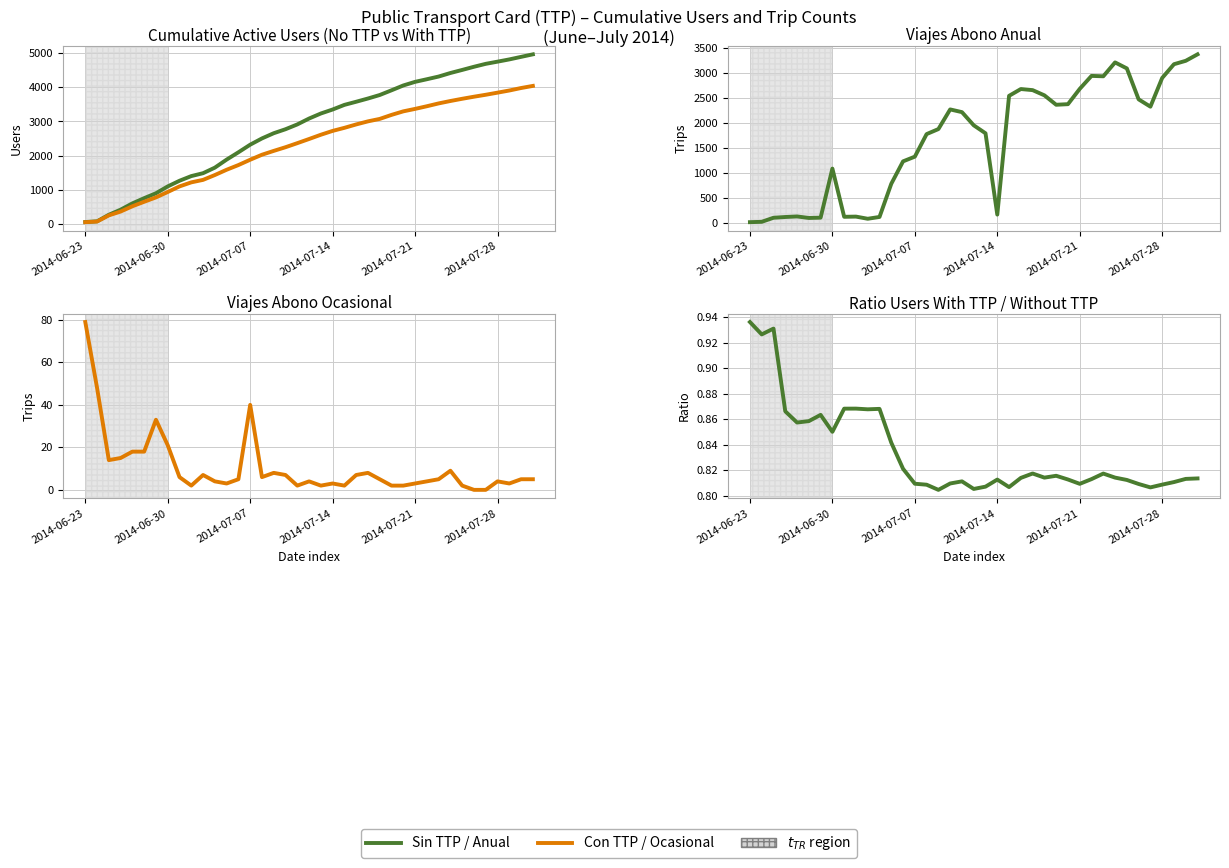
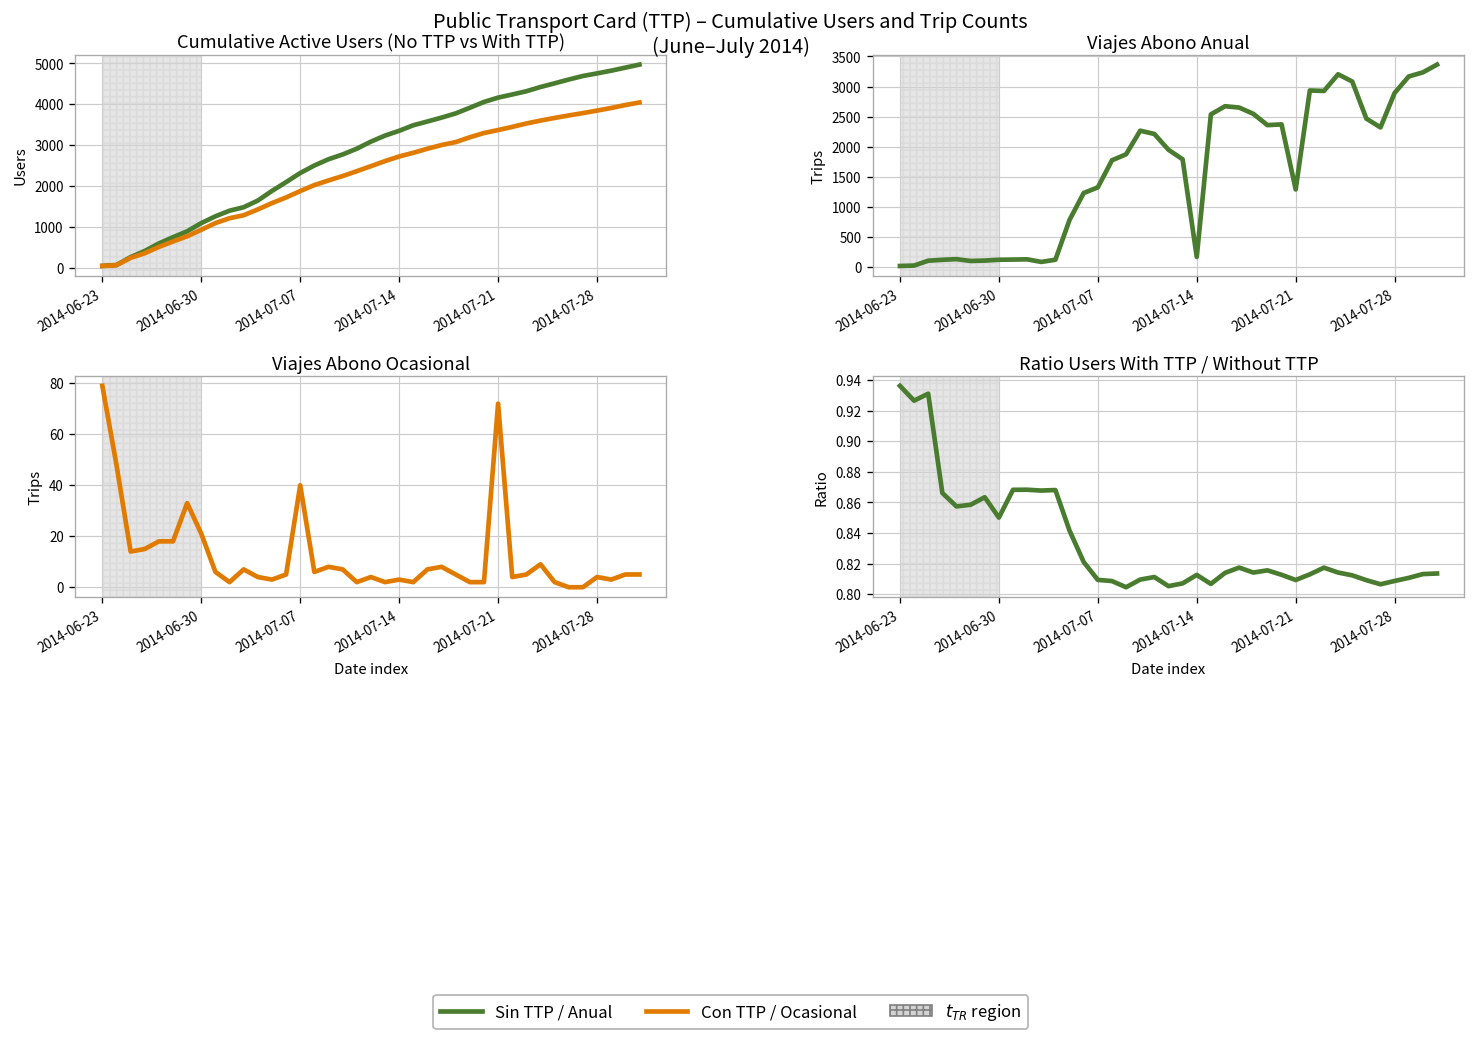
Viajes Abono Anual, 2014-06-30: 1100 -> 100
Viajes Abono Anual, 2014-07-21: 2700 -> 1300
Viajes Abono Ocasional, 2014-07-21: 3 -> 72
